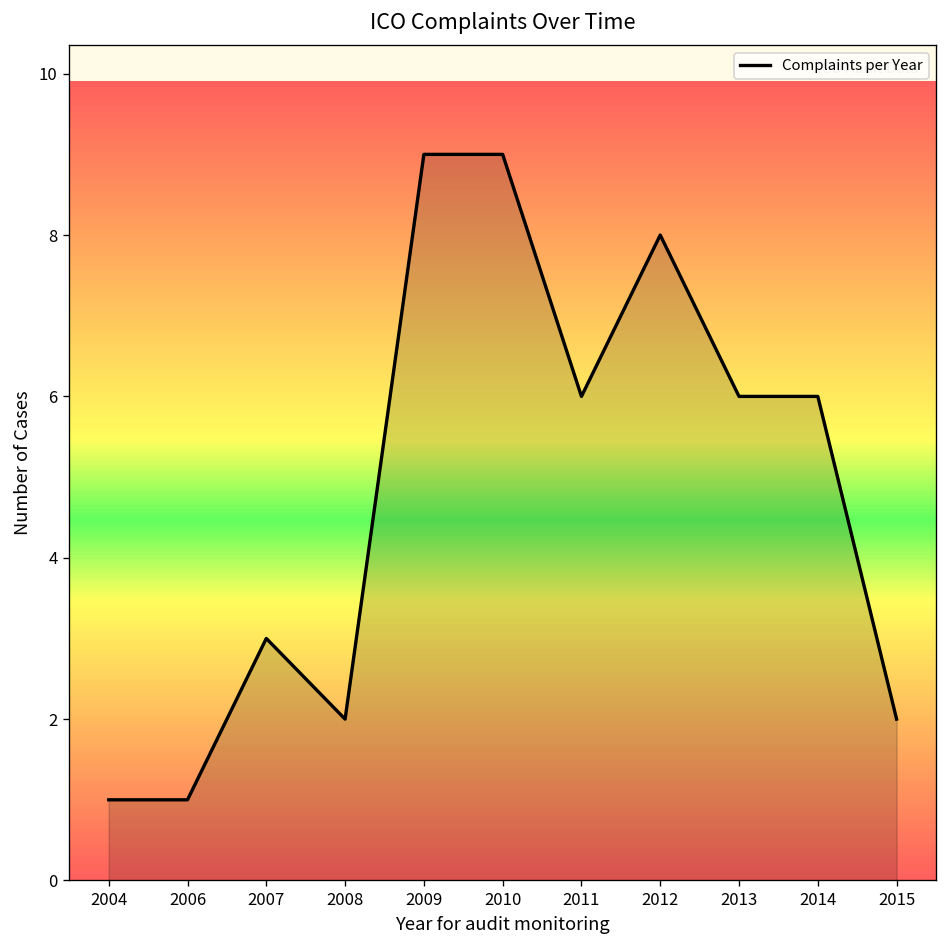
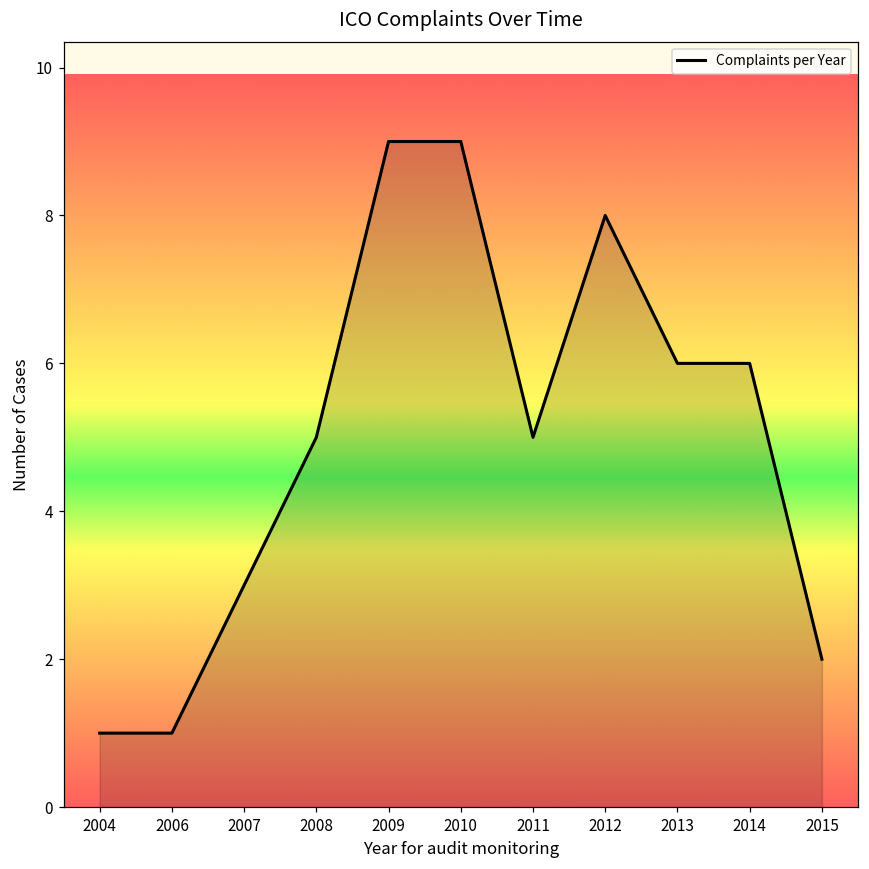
2008: 2 -> 5
2011: 6 -> 5
